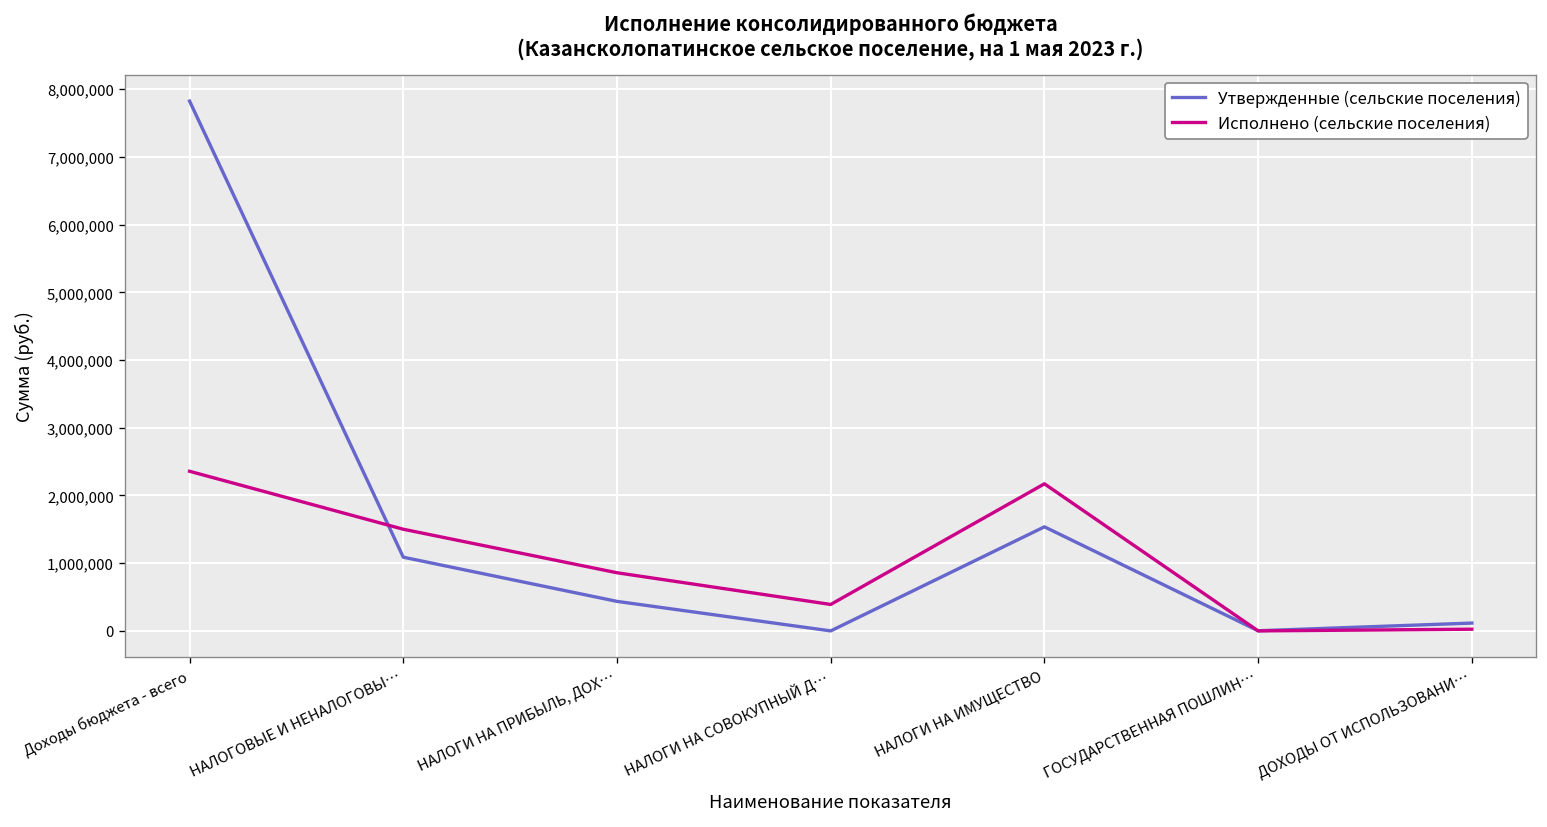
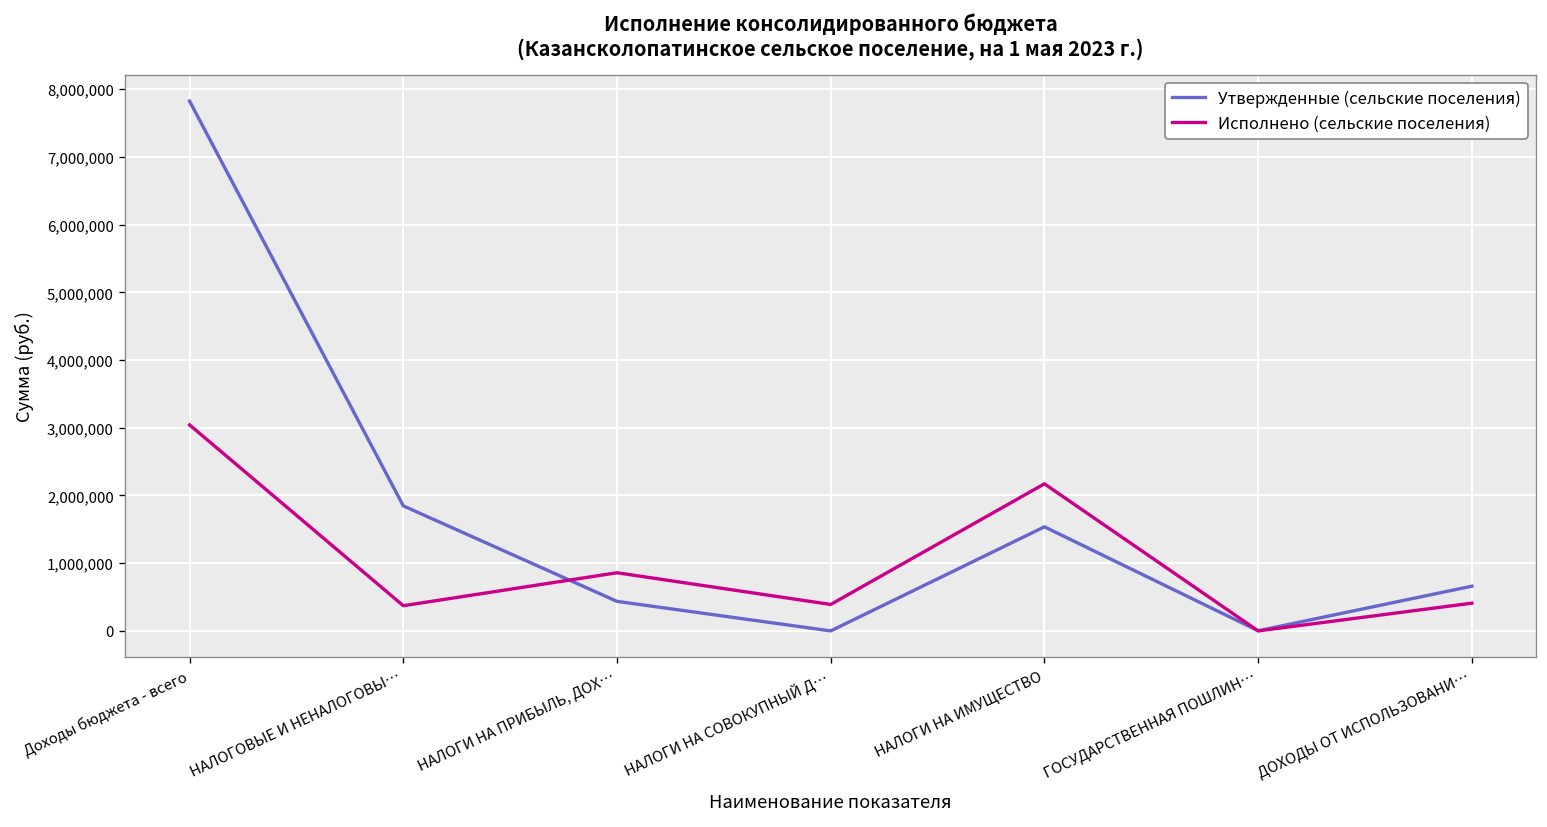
Исполнено (сельские поселения), Доходы бюджета - всего: 2,400,000 -> 3,000,000
Утвержденные (сельские поселения), НАЛОГОВЫЕ И НЕНАЛОГОВЫ…: 1,100,000 -> 1,800,000
Исполнено (сельские поселения), НАЛОГОВЫЕ И НЕНАЛОГОВЫ…: 1,500,000 -> 400,000
Утвержденные (сельские поселения), ДОХОДЫ ОТ ИСПОЛЬЗОВАНИ…: 100,000 -> 700,000
Исполнено (сельские поселения), ДОХОДЫ ОТ ИСПОЛЬЗОВАНИ…: 0 -> 400,000
